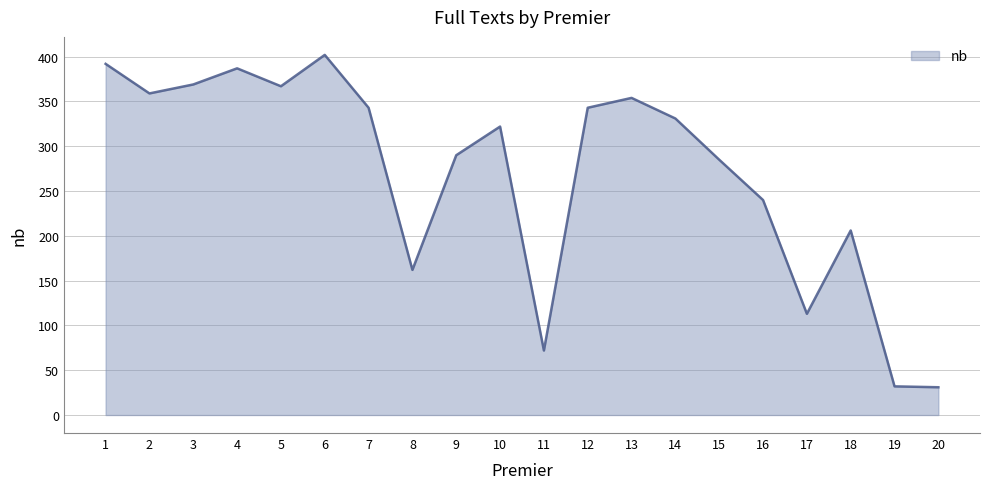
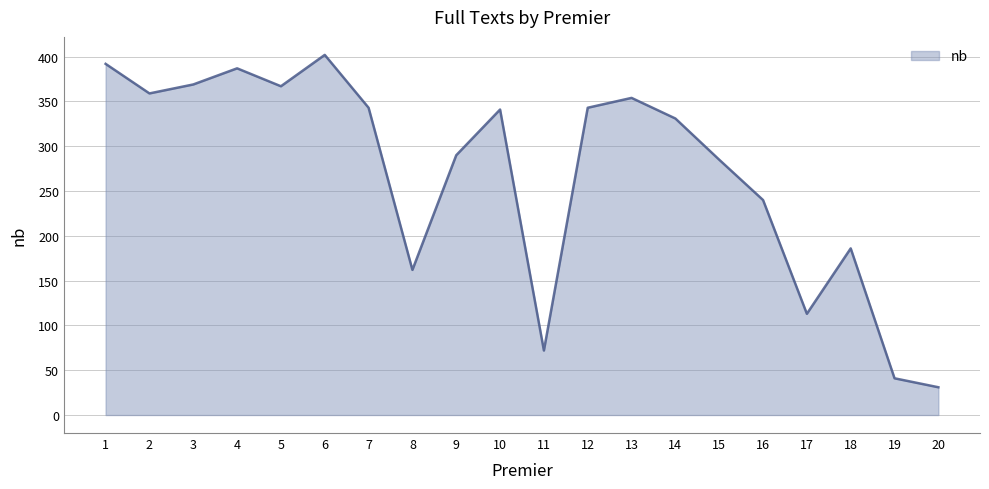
10: 320 -> 340
18: 210 -> 190
19: 30 -> 40
